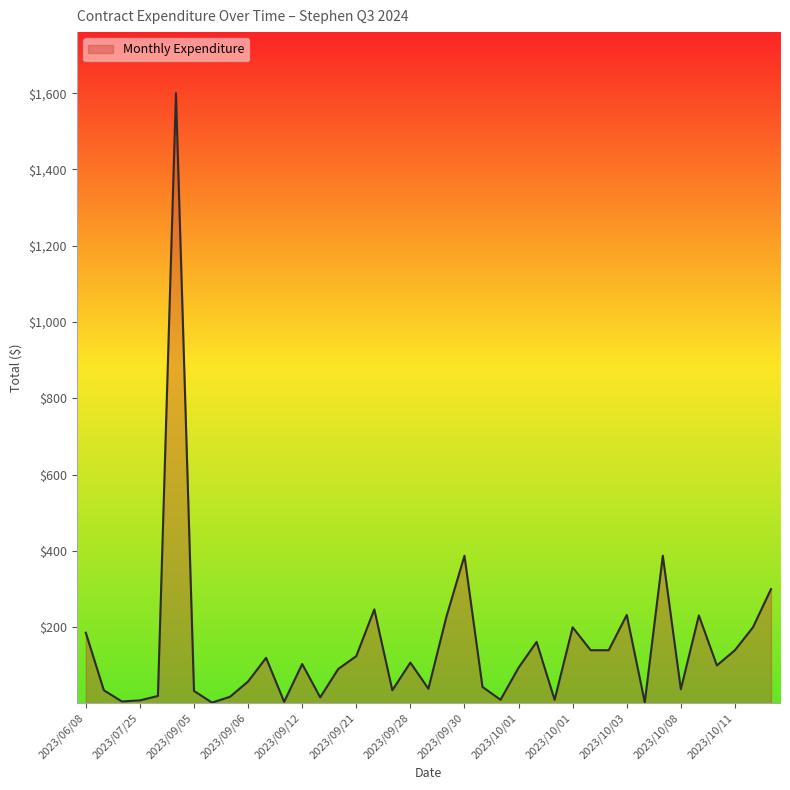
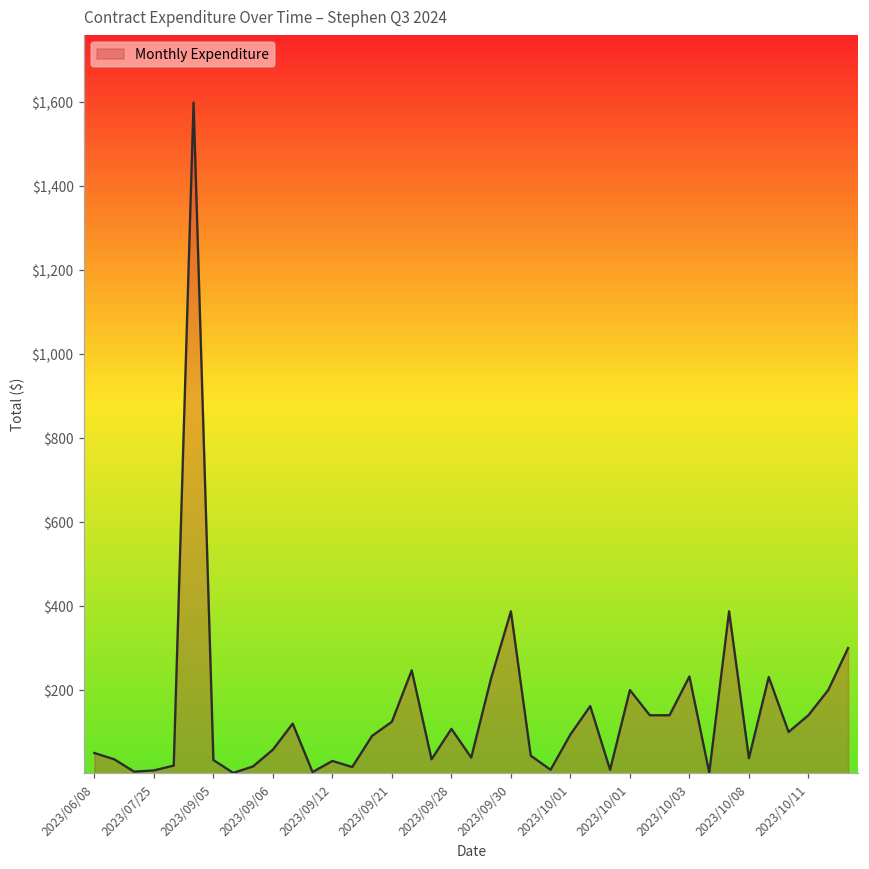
2023/06/08: $190 -> $50
2023/09/12: $100 -> $30
